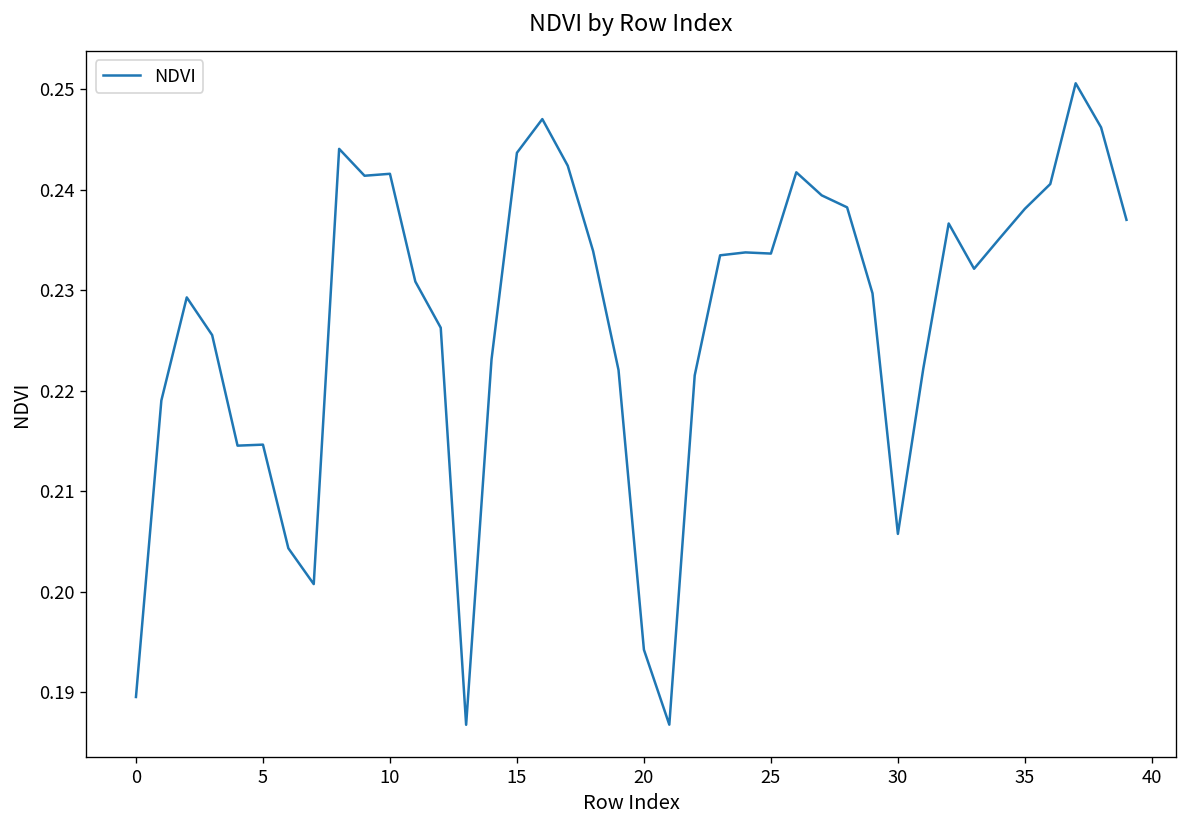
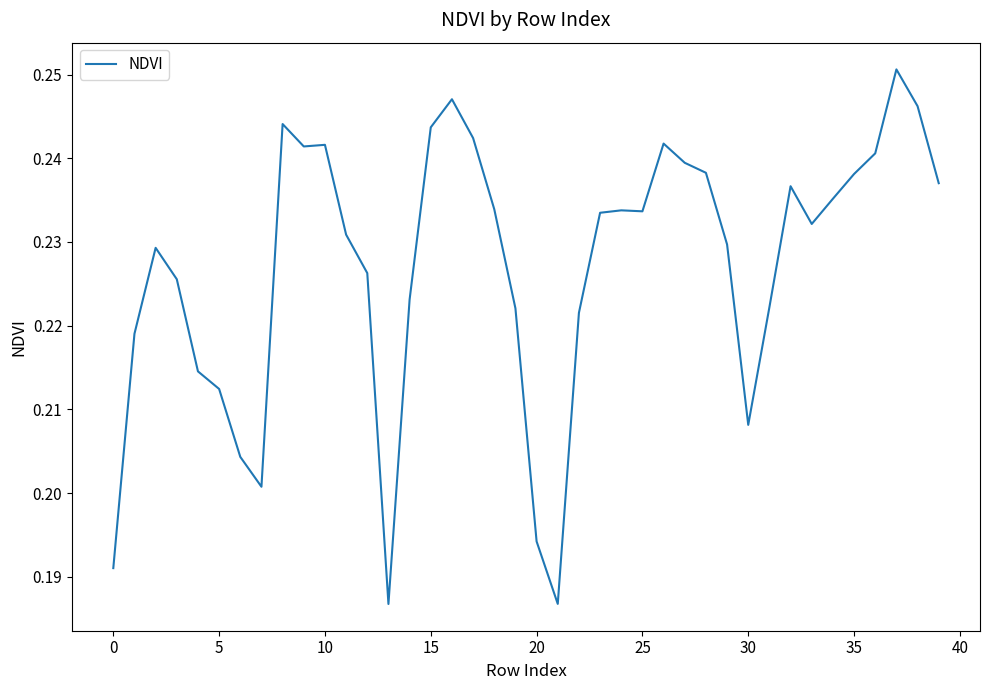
0: 0.190 -> 0.191
5: 0.215 -> 0.212
30: 0.206 -> 0.208
